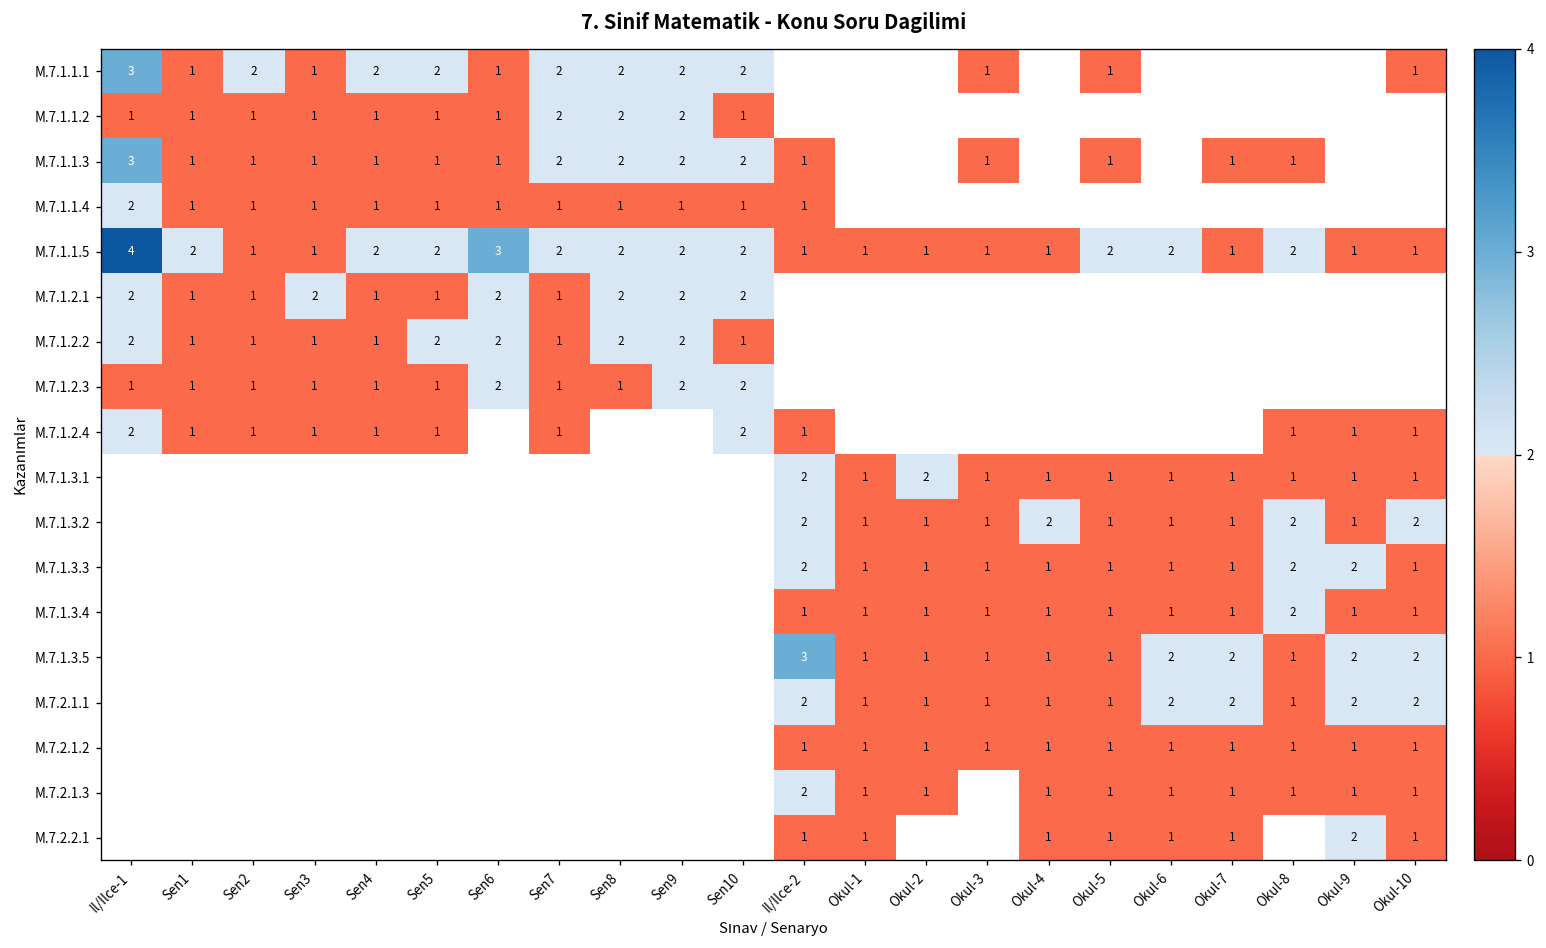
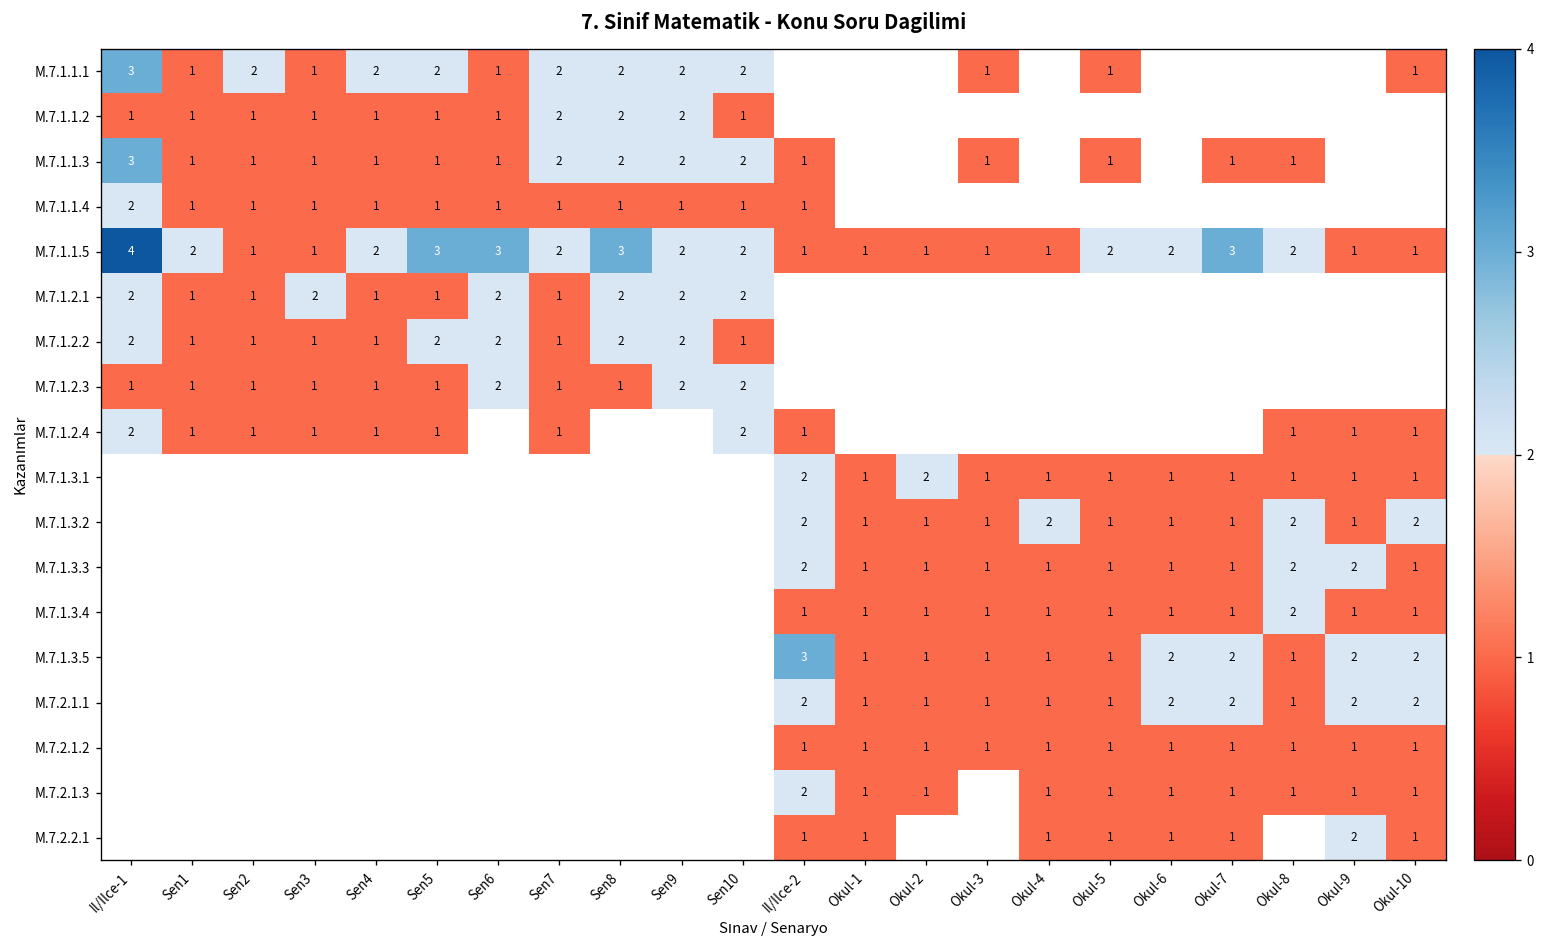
M.7.1.1.5, Sen5: 2 -> 3
M.7.1.1.5, Sen8: 2 -> 3
M.7.1.1.5, Okul-7: 1 -> 3
